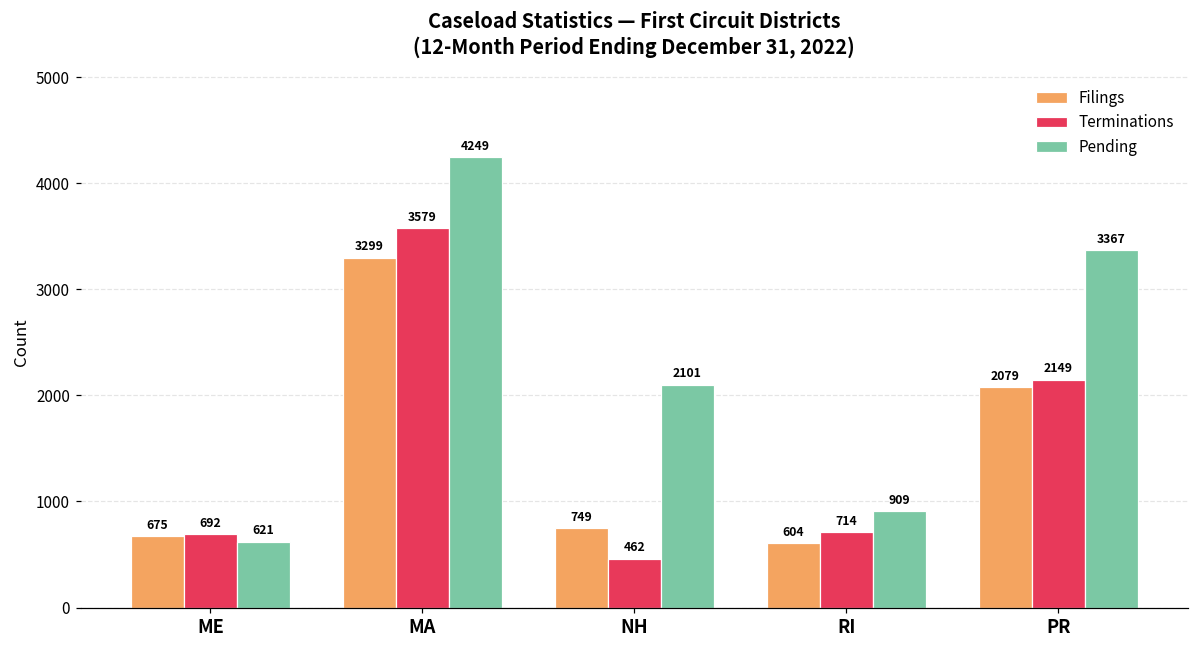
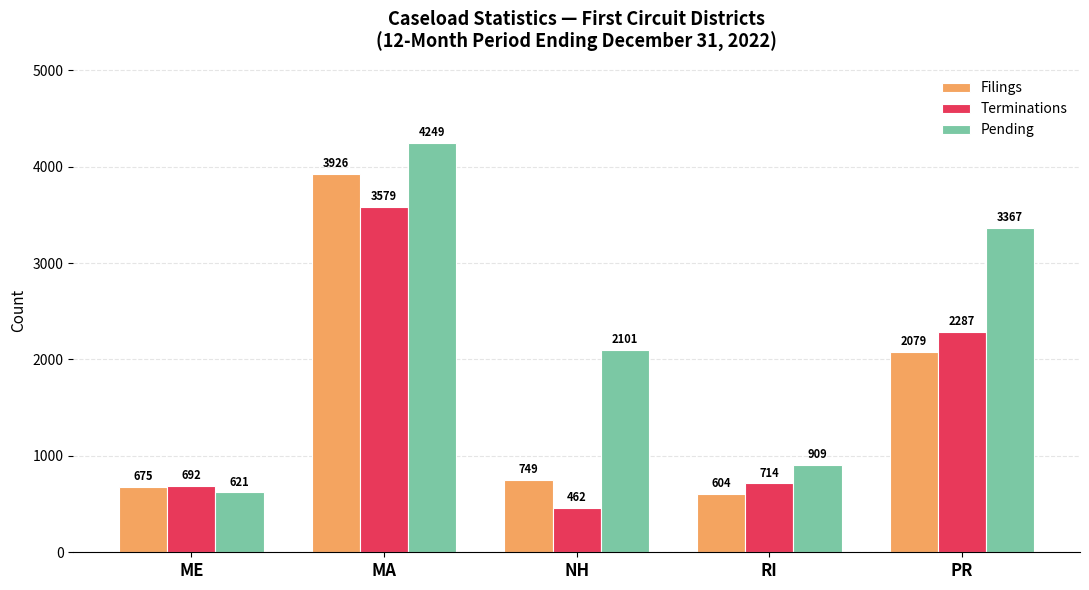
Filings, MA: 3299 -> 3926
Terminations, PR: 2149 -> 2287
